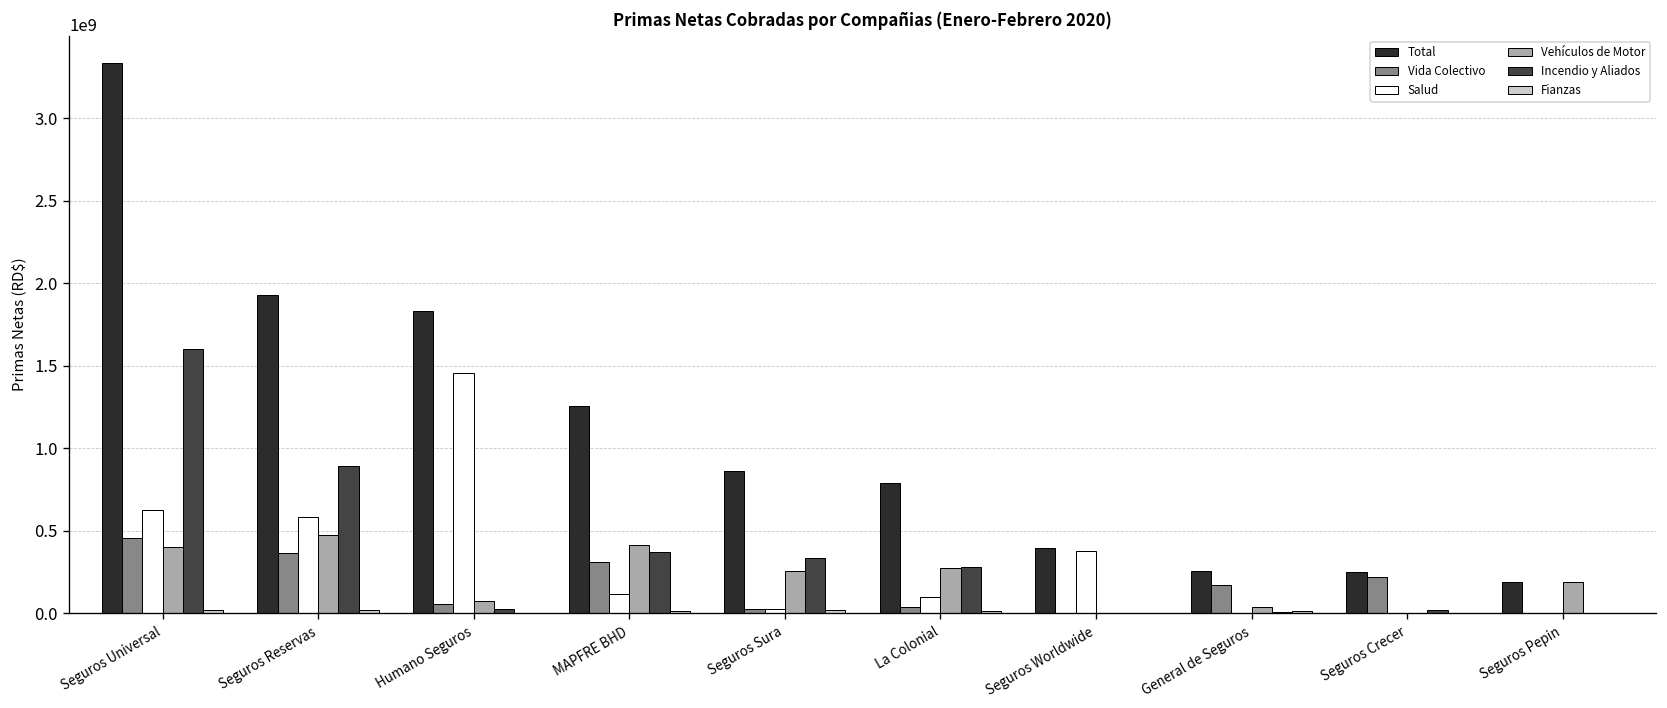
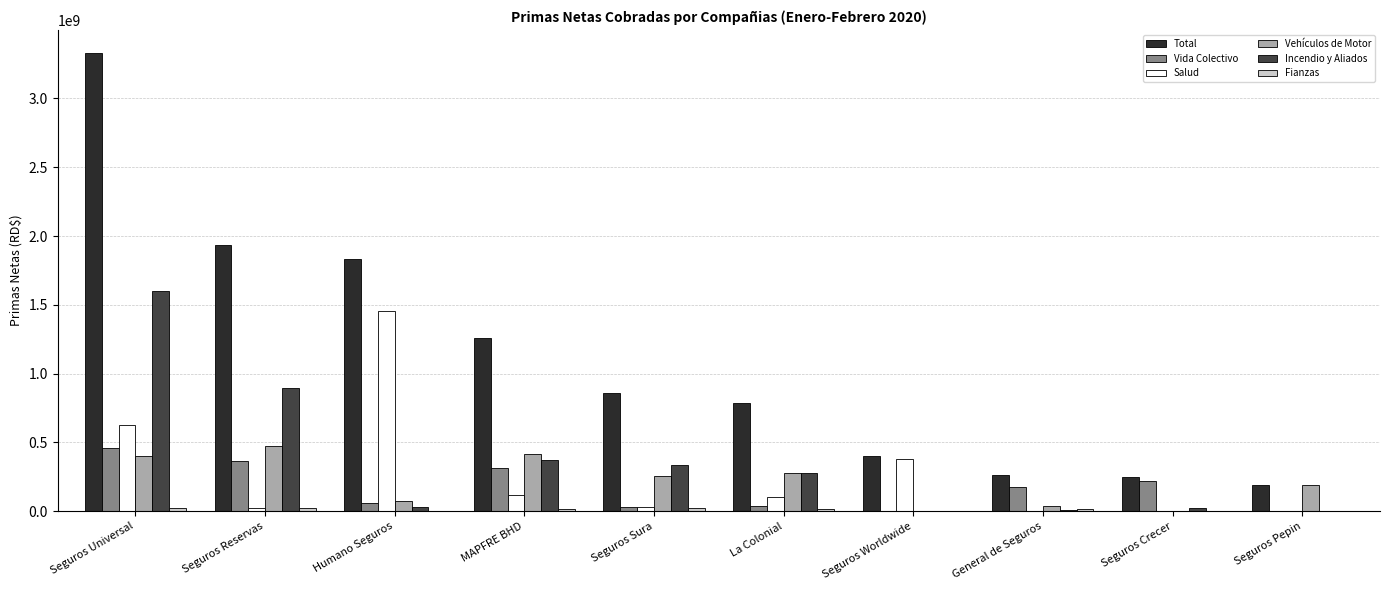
Salud, Seguros Reservas: 580000000 -> 20000000
